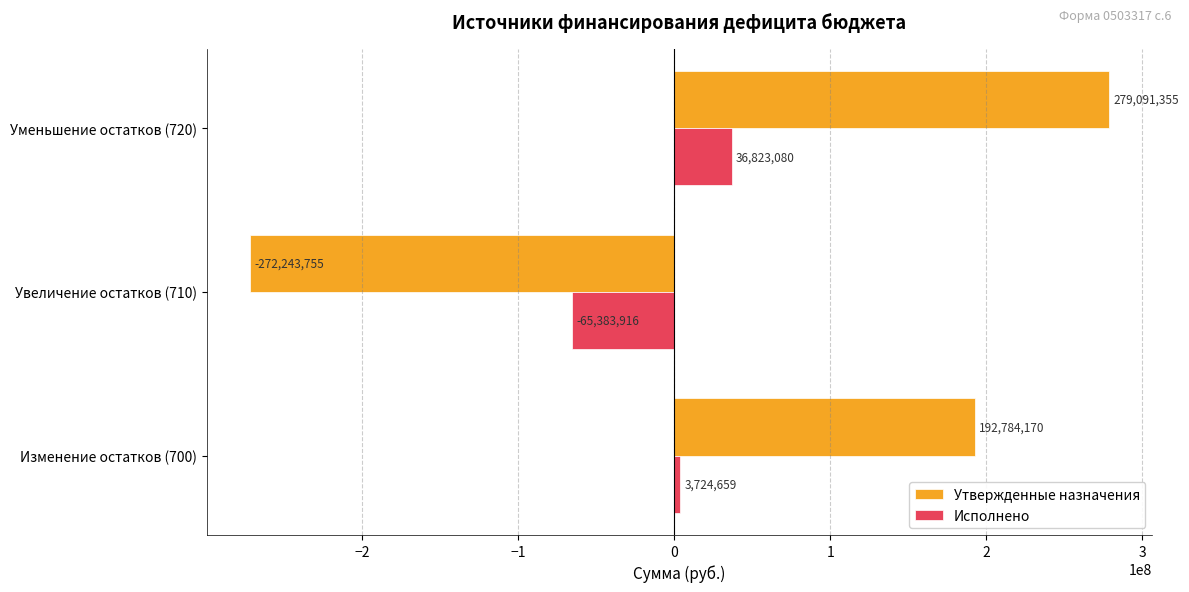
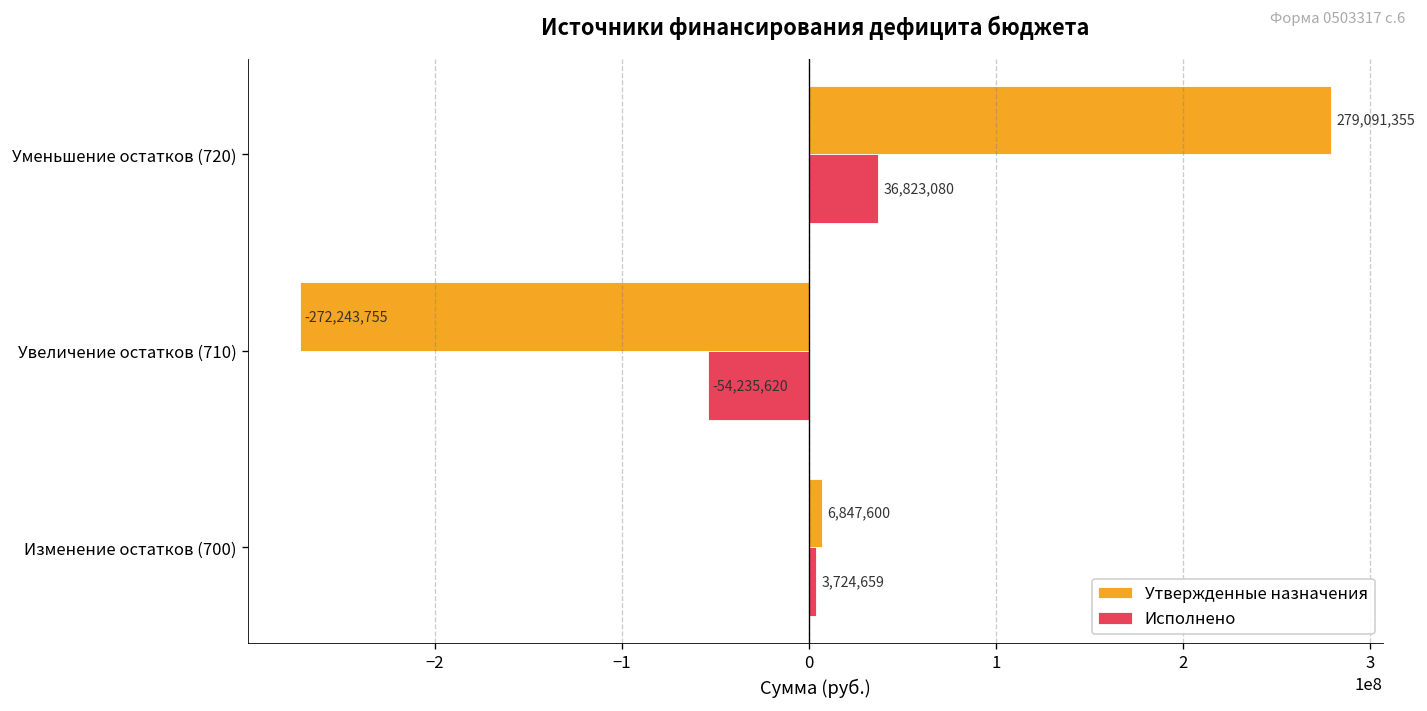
Исполнено, Увеличение остатков (710): -65,383,916 -> -54,235,620
Утвержденные назначения, Изменение остатков (700): 192,784,170 -> 6,847,600
